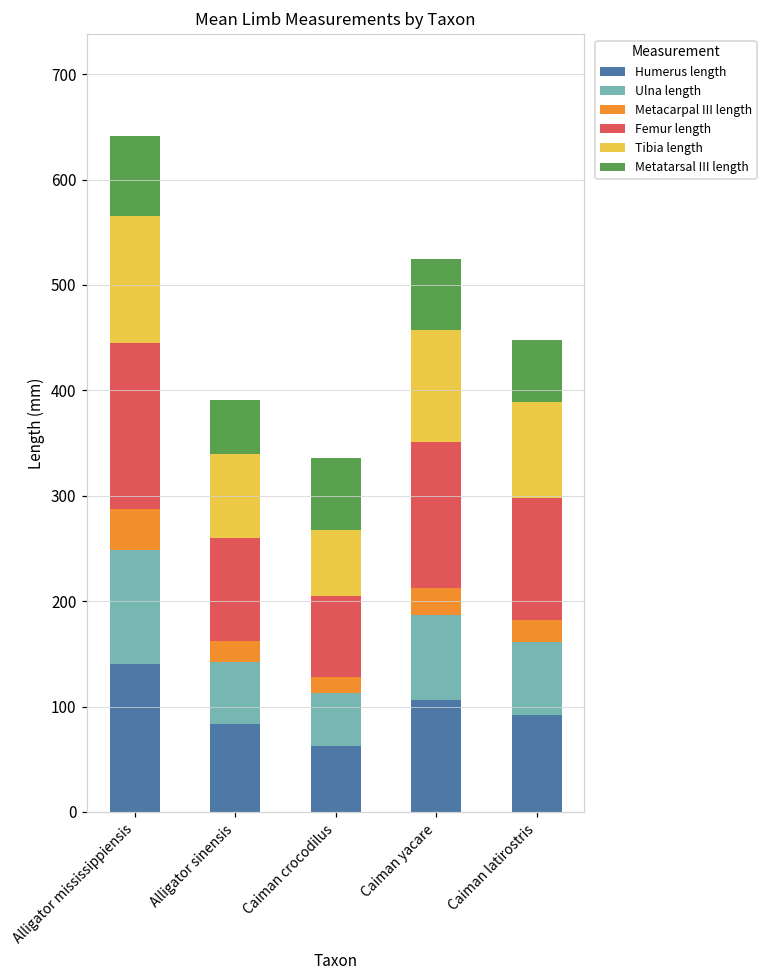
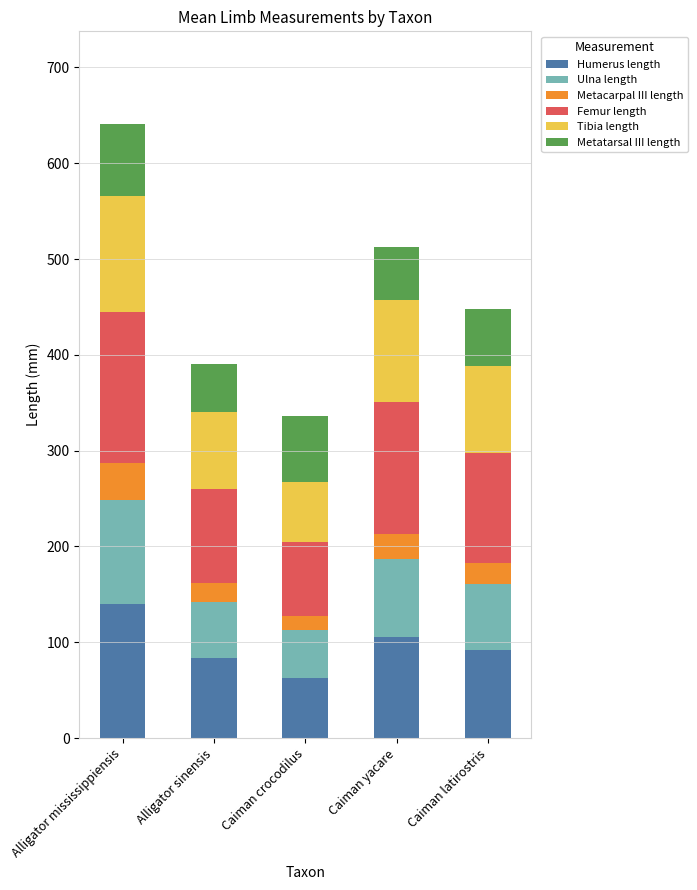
Metatarsal III length, Caiman yacare: 70 -> 60
